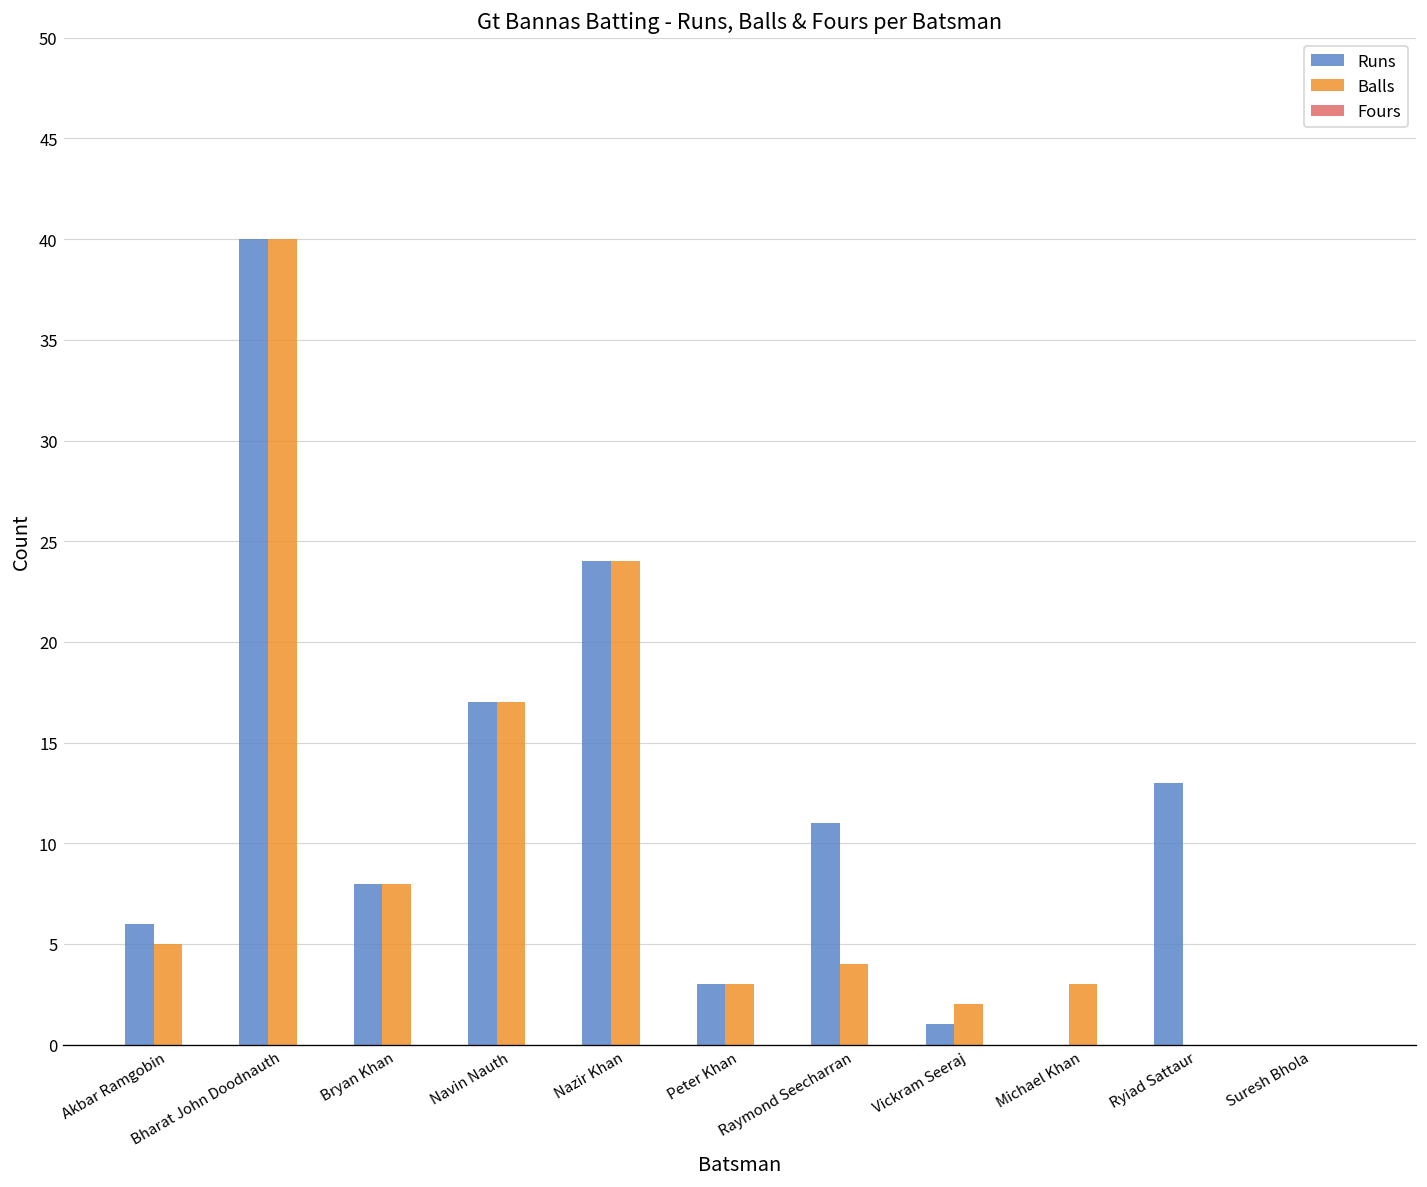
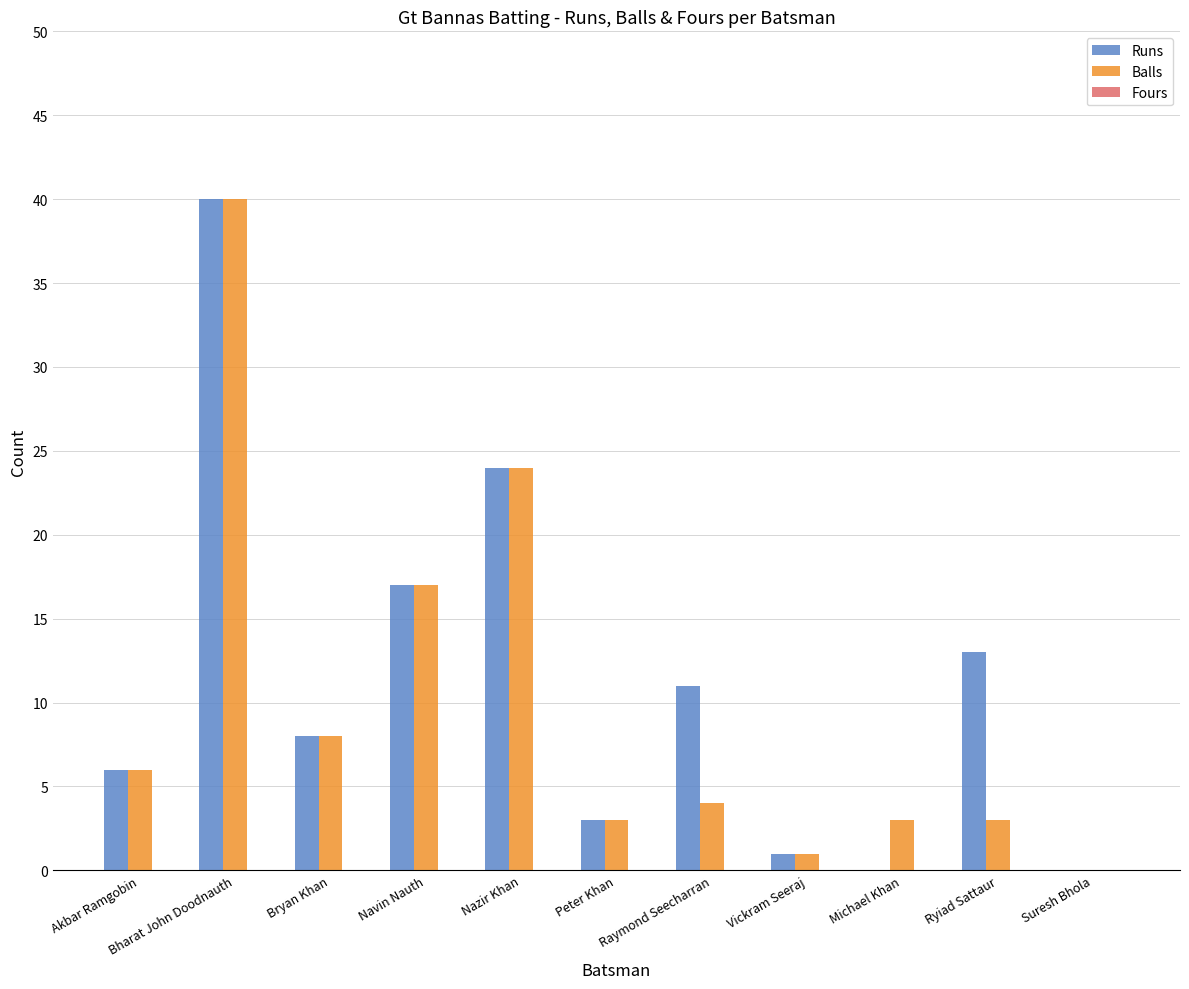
Balls, Akbar Ramgobin: 5 -> 6
Balls, Vickram Seeraj: 2 -> 1
Balls, Ryiad Sattaur: 0 -> 3
